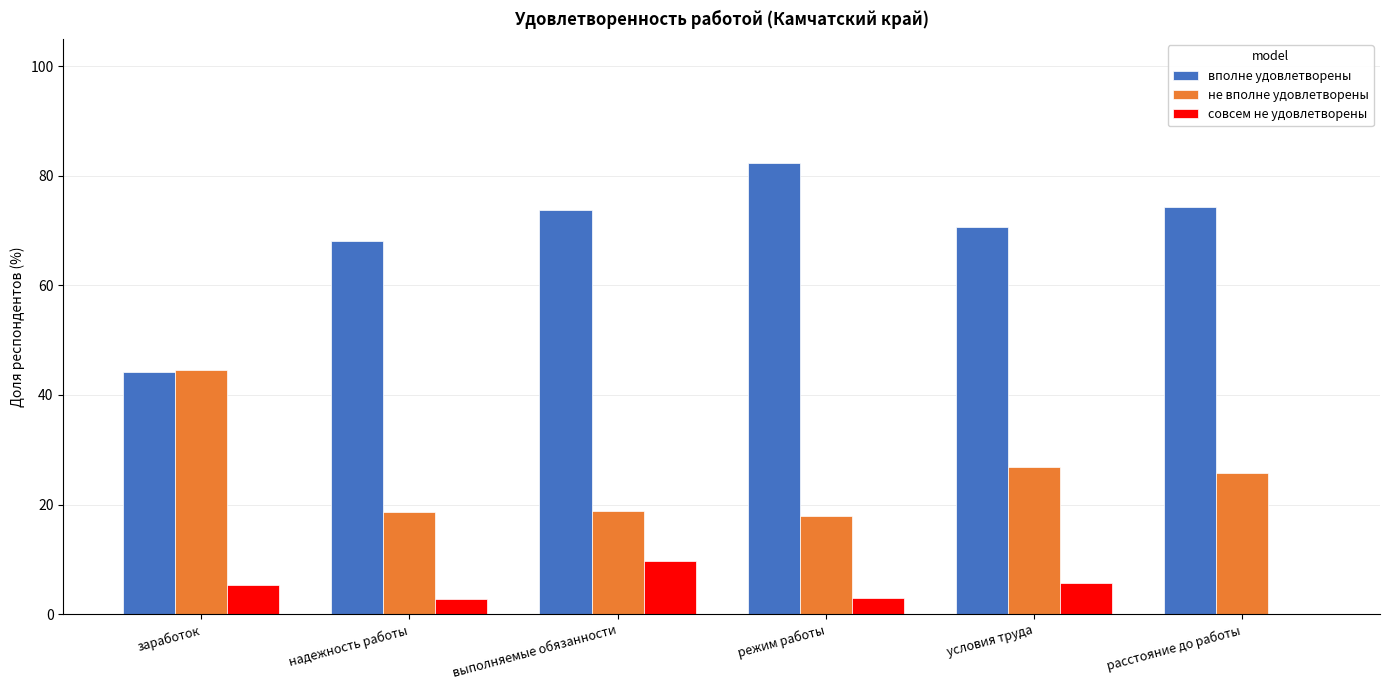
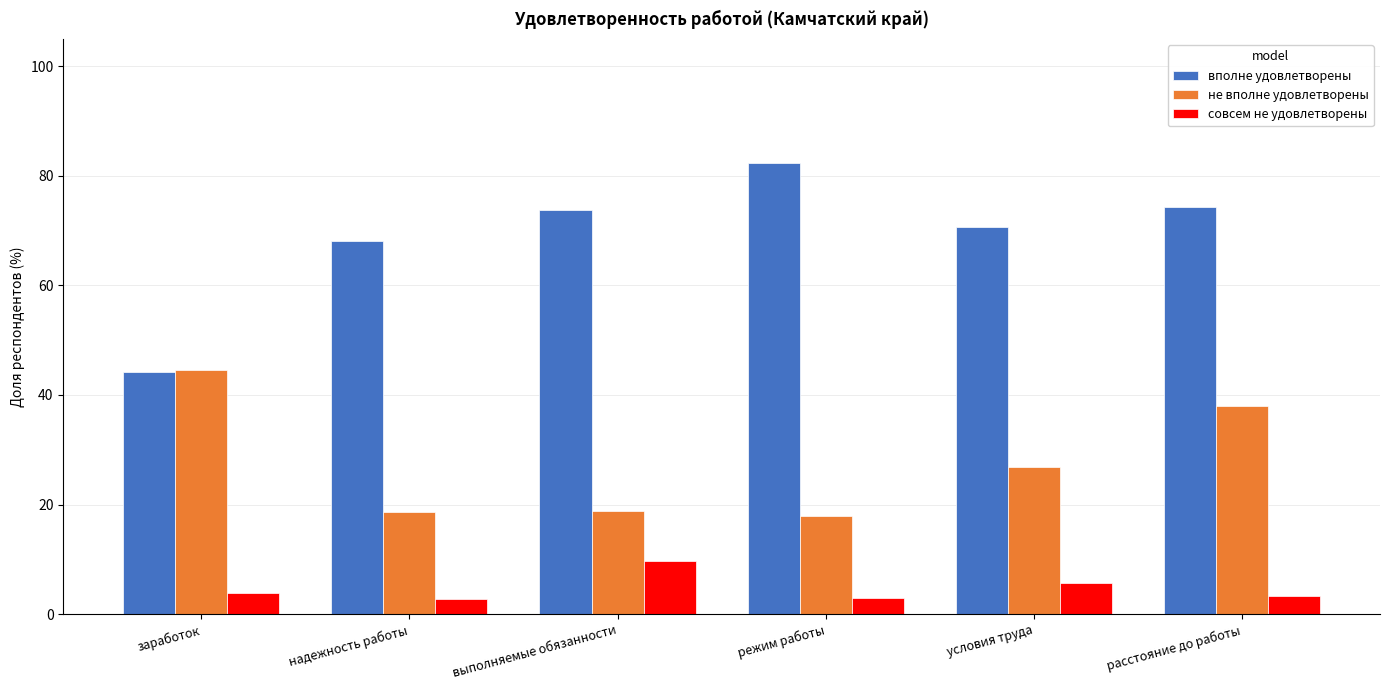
совсем не удовлетворены, заработок: 5 -> 4
не вполне удовлетворены, расстояние до работы: 26 -> 38
совсем не удовлетворены, расстояние до работы: 0 -> 3
